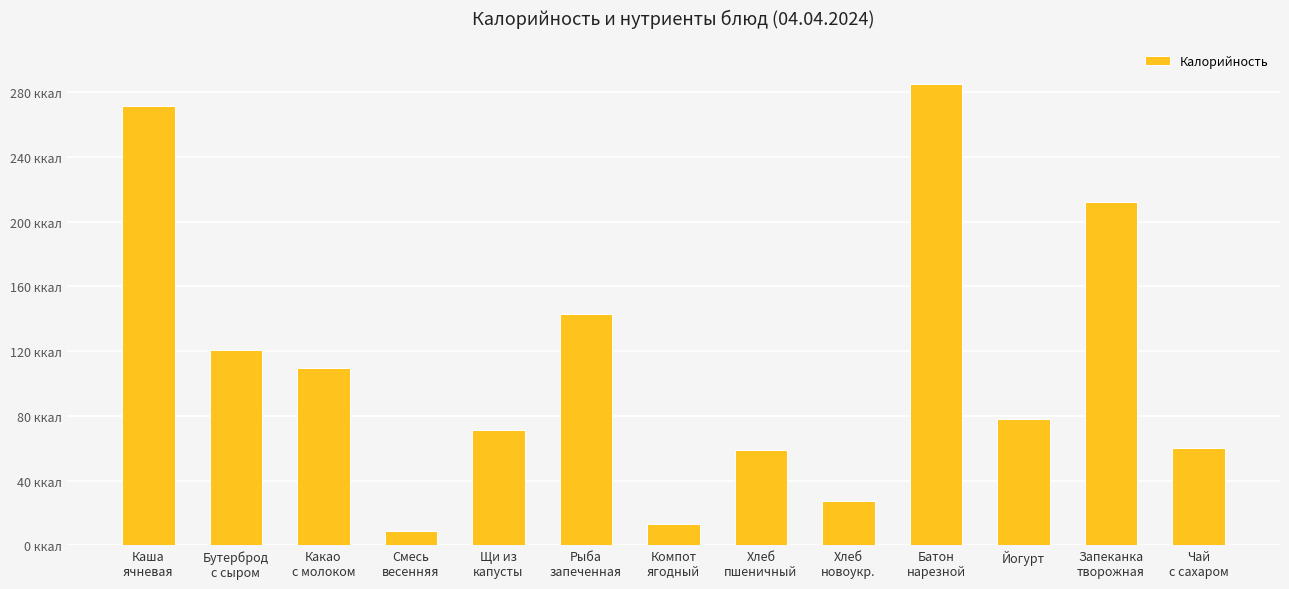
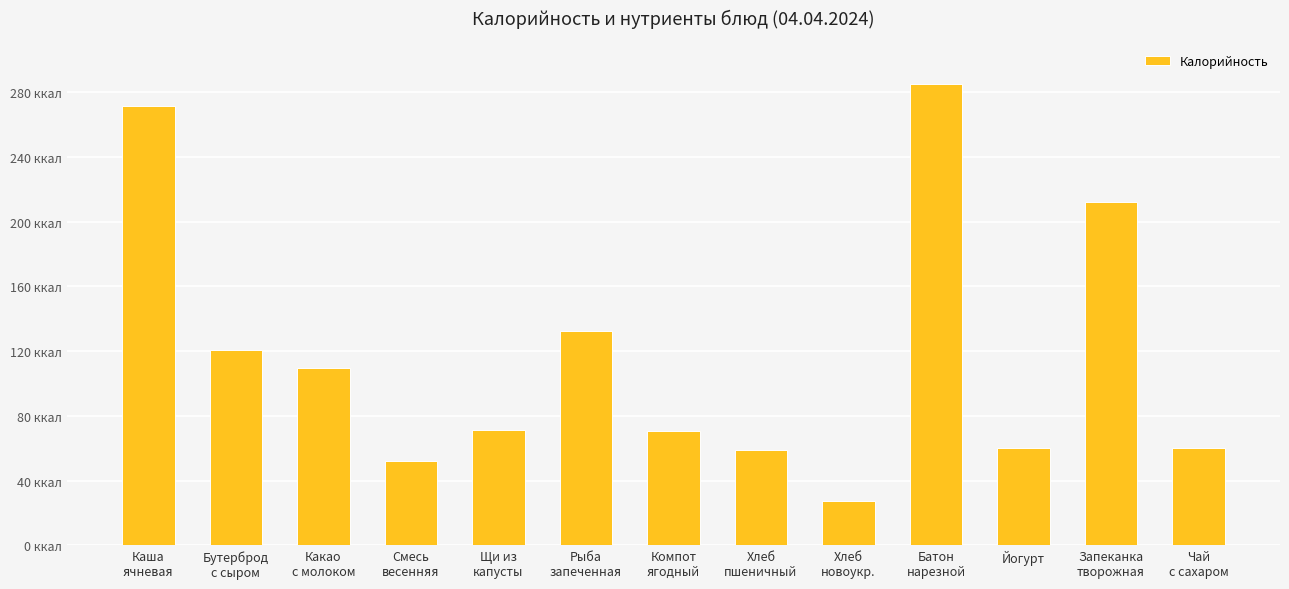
Смесь весенняя: 9 ккал -> 52 ккал
Рыба запеченная: 143 ккал -> 133 ккал
Компот ягодный: 13 ккал -> 71 ккал
Йогурт: 78 ккал -> 60 ккал
